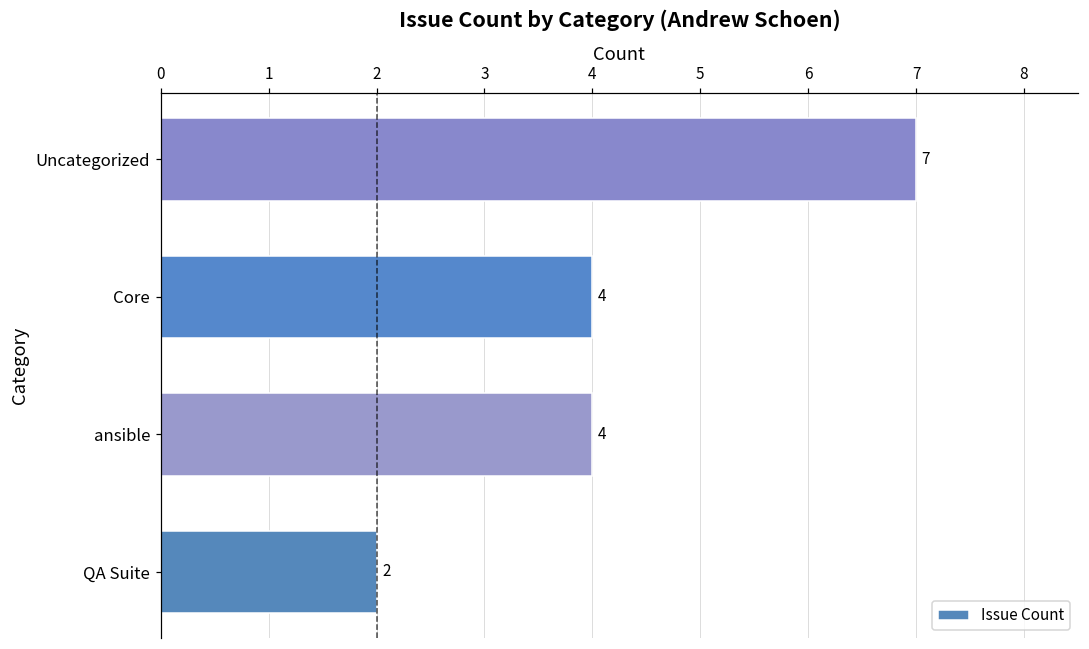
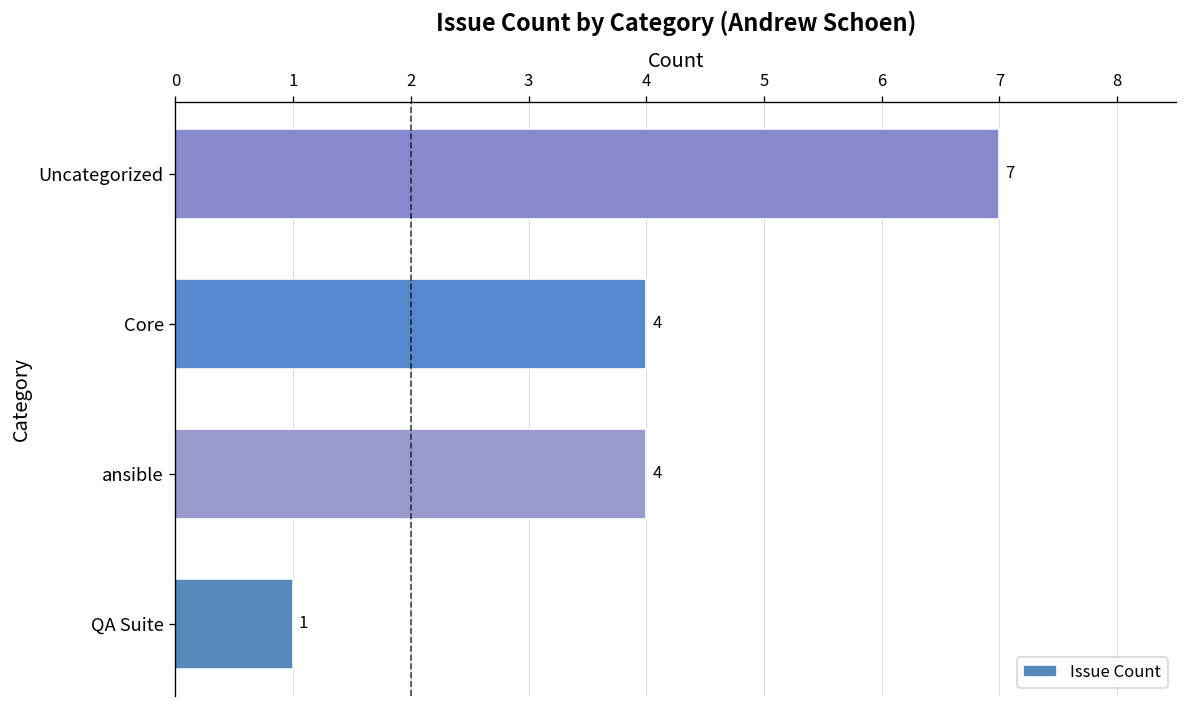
QA Suite: 2 -> 1
